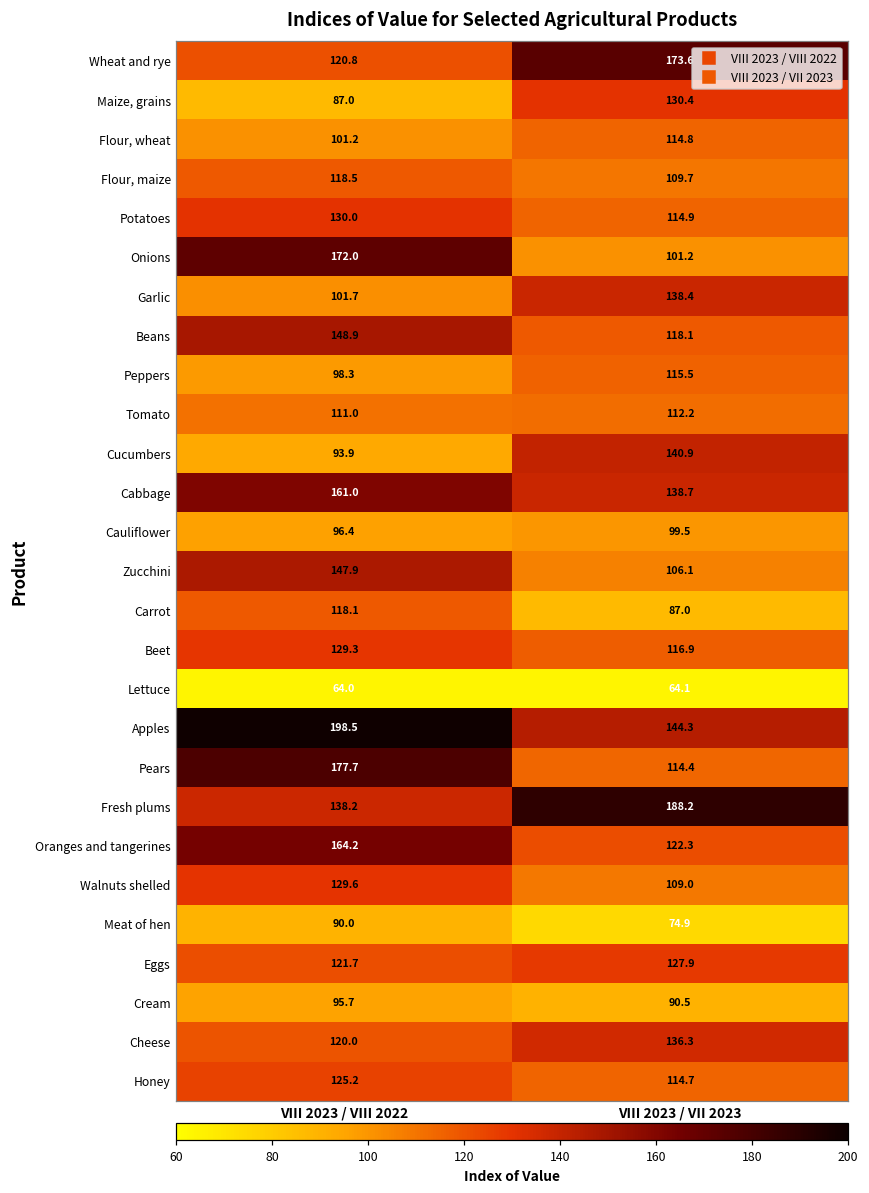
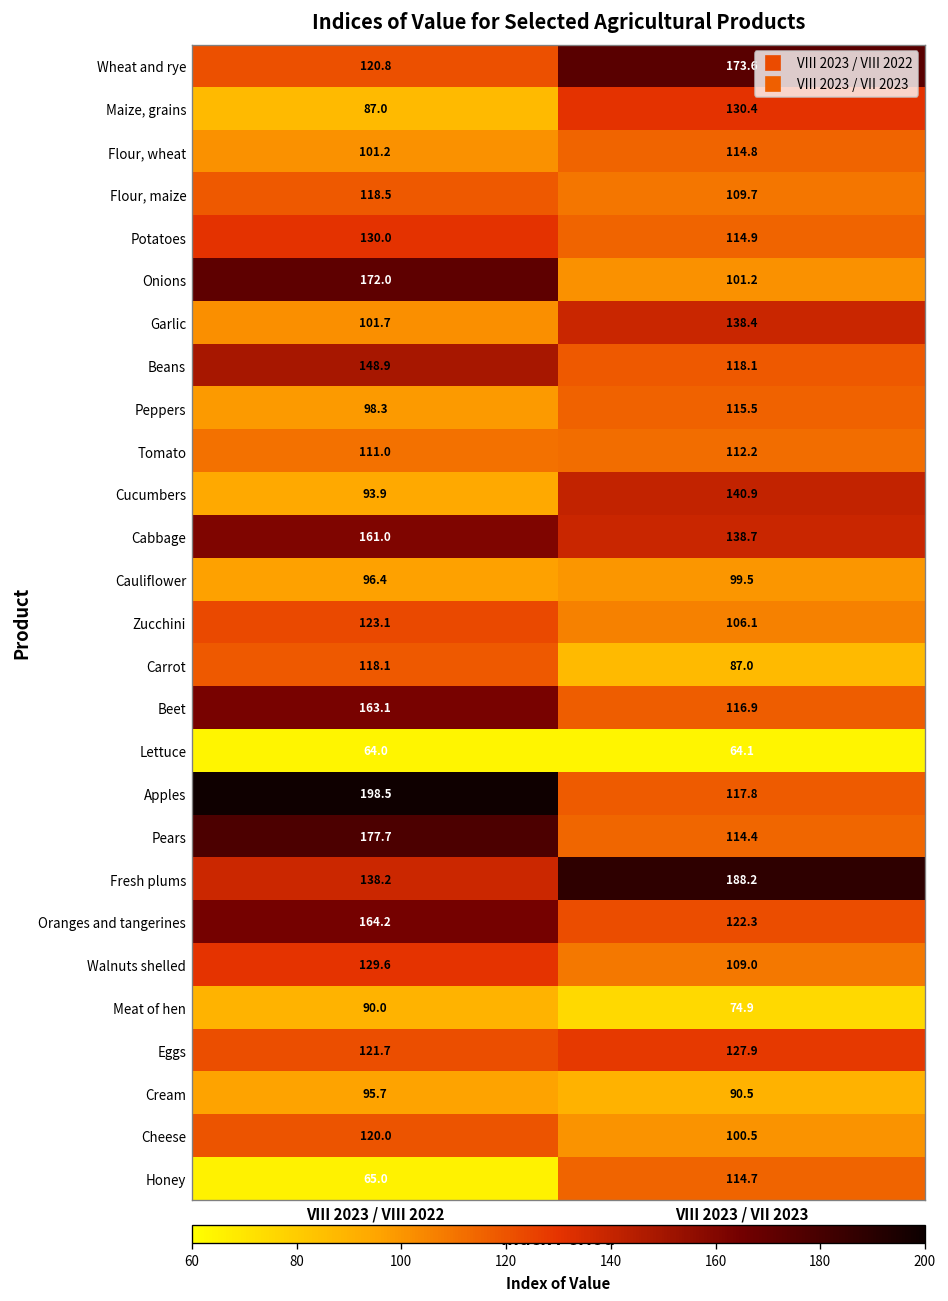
Zucchini, VIII 2023 / VIII 2022: 147.9 -> 123.1
Beet, VIII 2023 / VIII 2022: 129.3 -> 163.1
Apples, VIII 2023 / VII 2023: 144.3 -> 117.8
Cheese, VIII 2023 / VII 2023: 136.3 -> 100.5
Honey, VIII 2023 / VIII 2022: 125.2 -> 65.0
